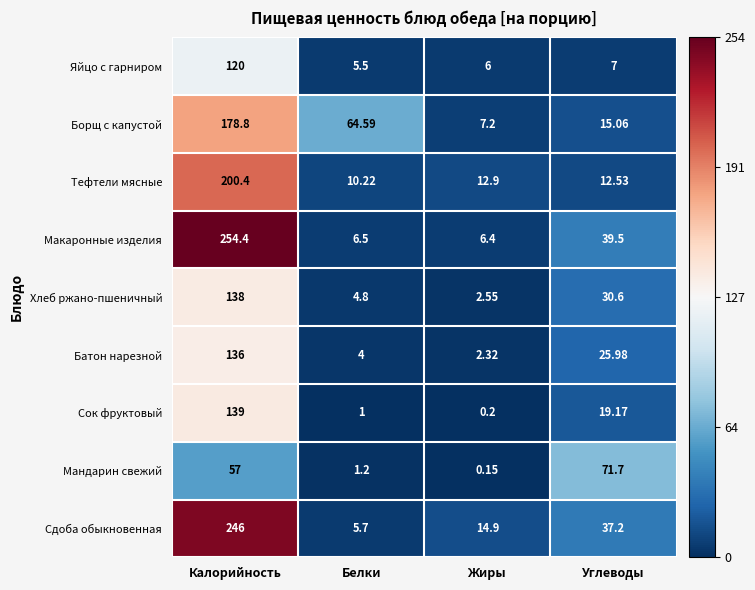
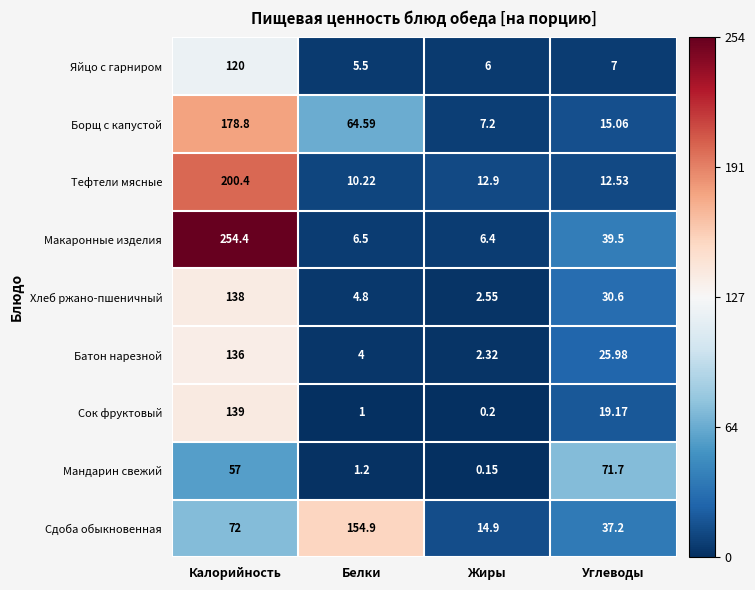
Сдоба обыкновенная, Калорийность: 246 -> 72
Сдоба обыкновенная, Белки: 5.7 -> 154.9
